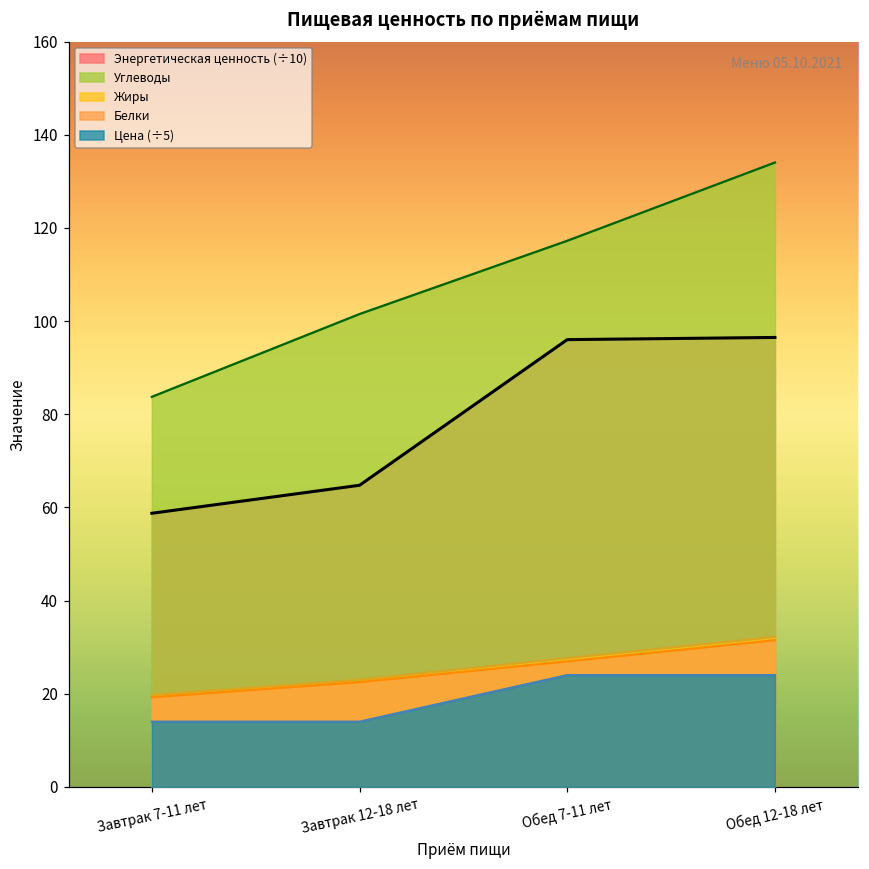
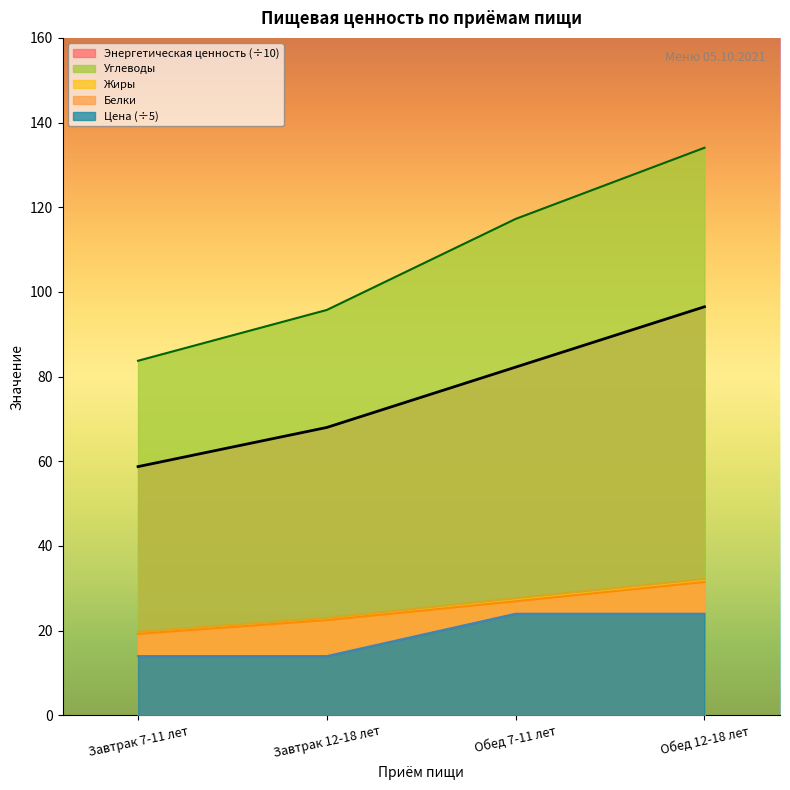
Энергетическая ценность (÷10), Завтрак 12-18 лет: 65 -> 68
Углеводы, Завтрак 12-18 лет: 102 -> 96
Энергетическая ценность (÷10), Обед 7-11 лет: 96 -> 82
